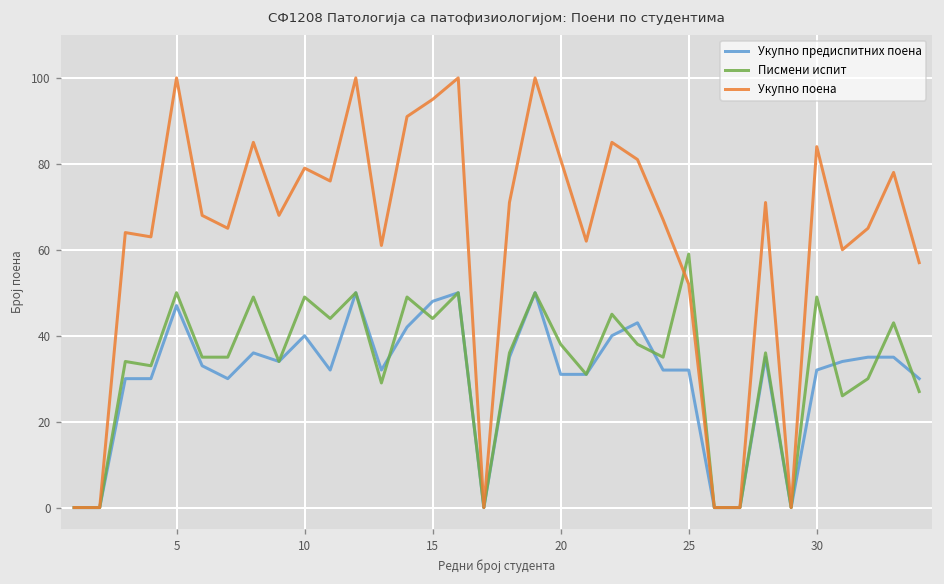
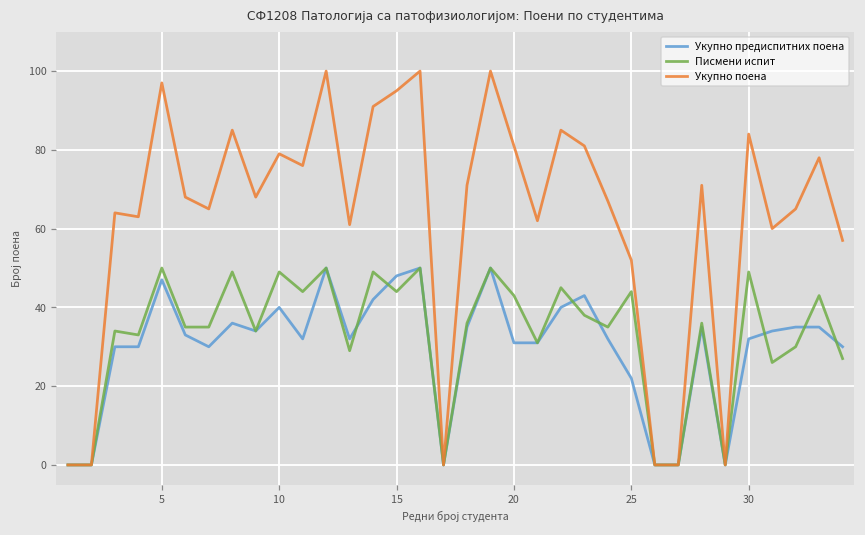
Укупно поена, 5: 100 -> 97
Писмени испит, 20: 38 -> 43
Укупно предиспитних поена, 25: 32 -> 22
Писмени испит, 25: 59 -> 44
